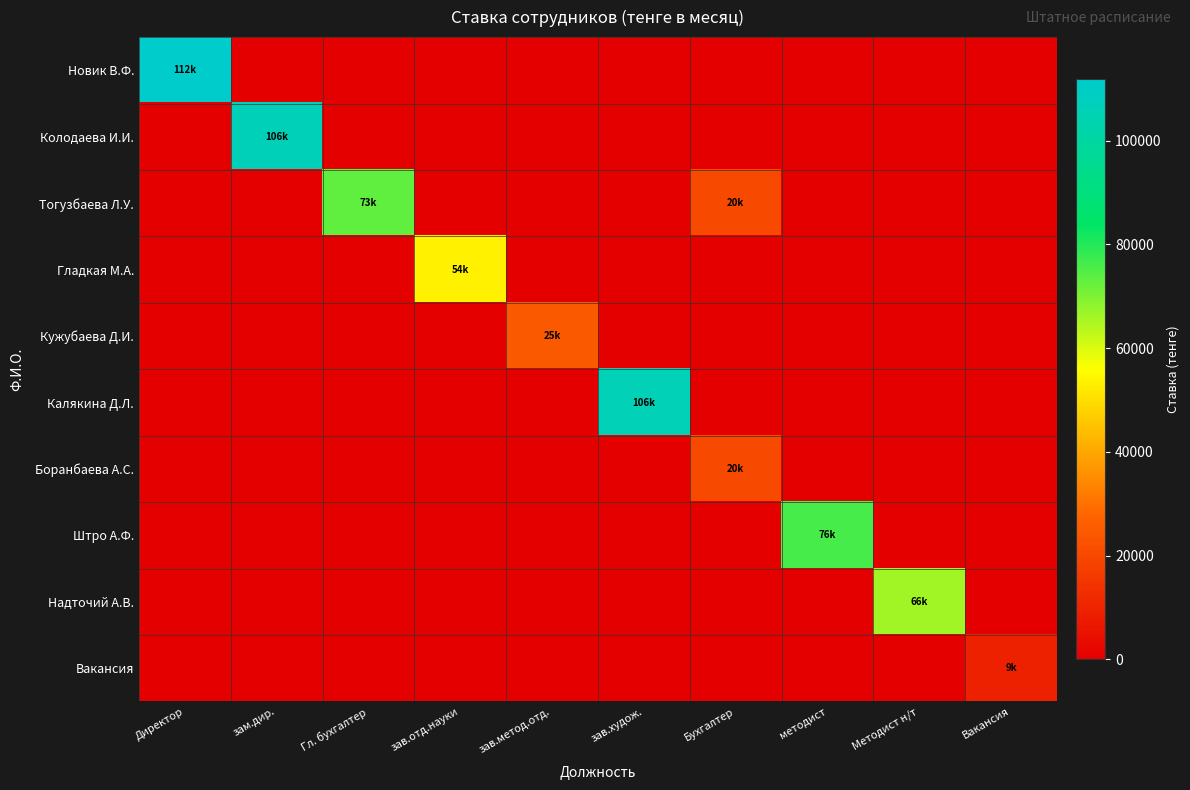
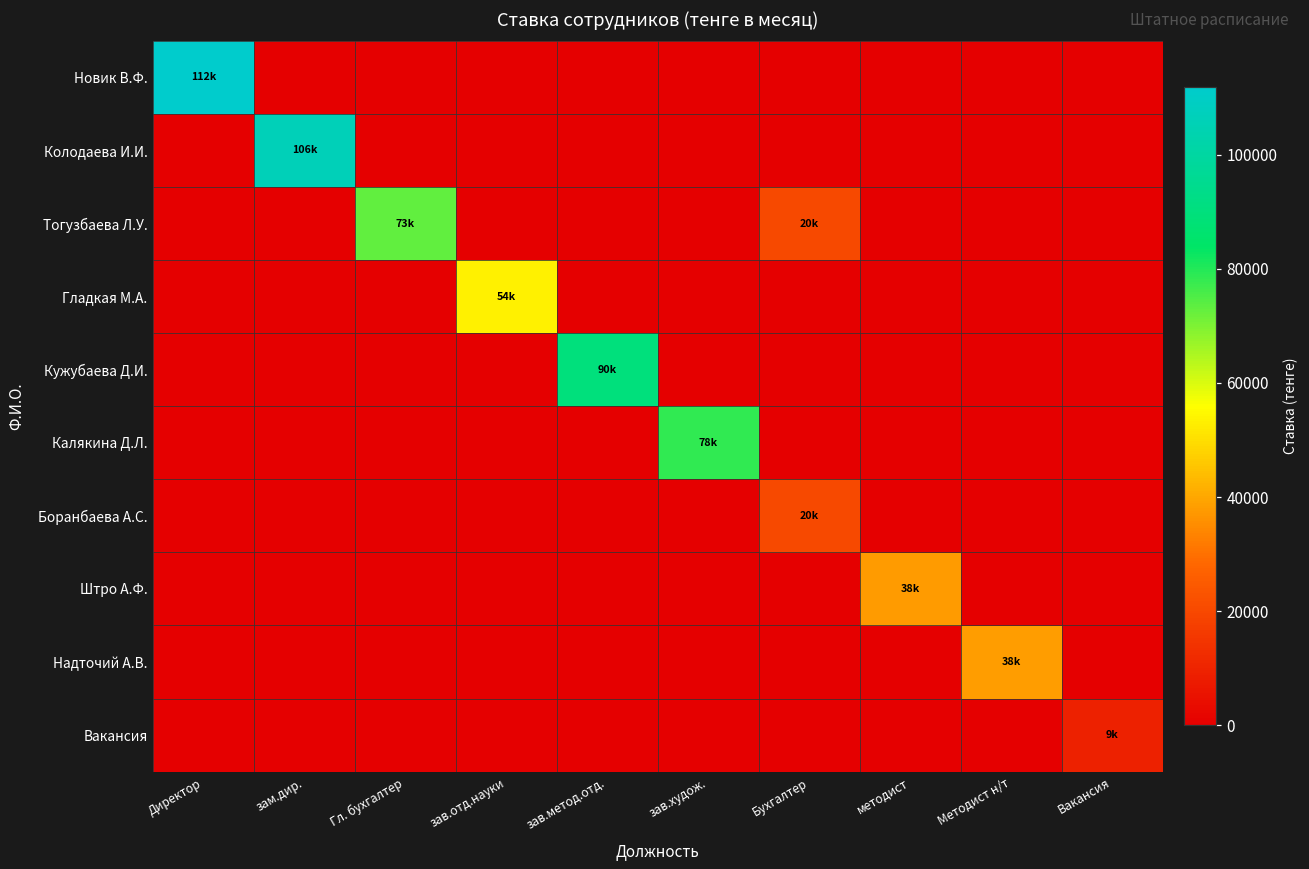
Кужубаева Д.И., зав.метод.отд.: 25k -> 90k
Калякина Д.Л., зав.худож.: 106k -> 78k
Штро А.Ф., методист: 76k -> 38k
Надточий А.В., Методист н/т: 66k -> 38k
